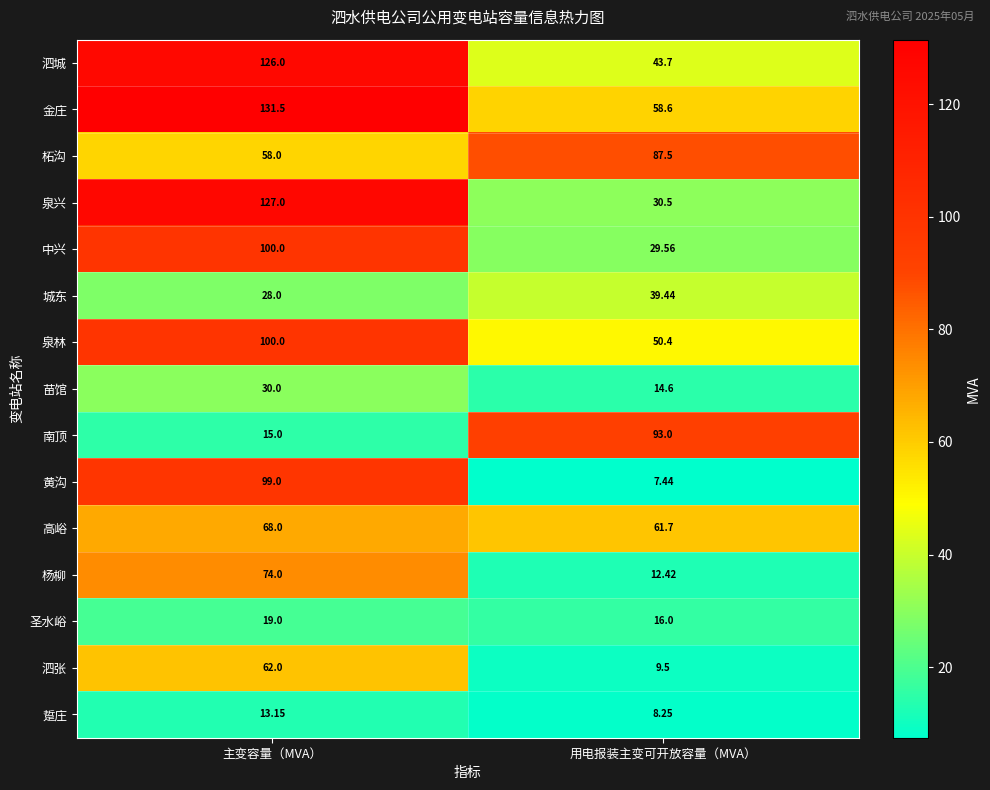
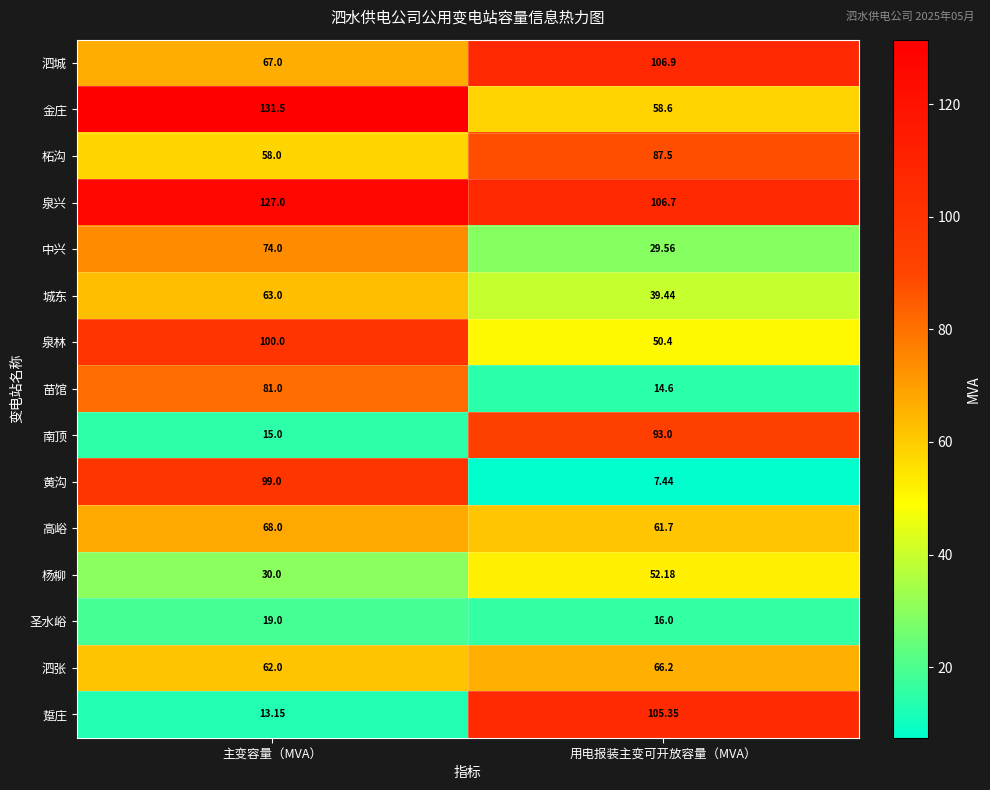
泗城, 主变容量（MVA）: 126.0 -> 67.0
泗城, 用电报装主变可开放容量（MVA）: 43.7 -> 106.9
泉兴, 用电报装主变可开放容量（MVA）: 30.5 -> 106.7
中兴, 主变容量（MVA）: 100.0 -> 74.0
城东, 主变容量（MVA）: 28.0 -> 63.0
苗馆, 主变容量（MVA）: 30.0 -> 81.0
杨柳, 主变容量（MVA）: 74.0 -> 30.0
杨柳, 用电报装主变可开放容量（MVA）: 12.42 -> 52.18
泗张, 用电报装主变可开放容量（MVA）: 9.5 -> 66.2
踅庄, 用电报装主变可开放容量（MVA）: 8.25 -> 105.35
